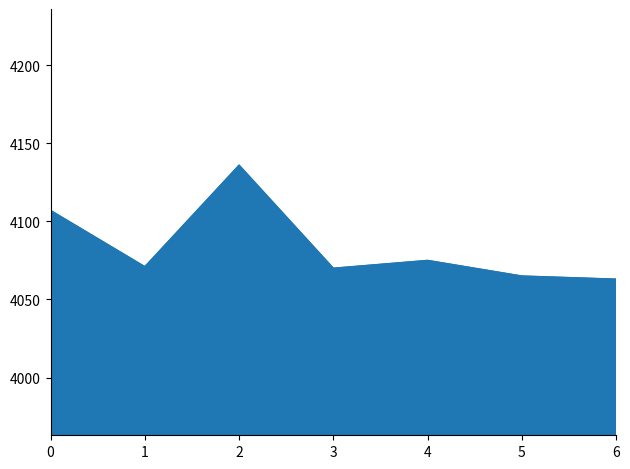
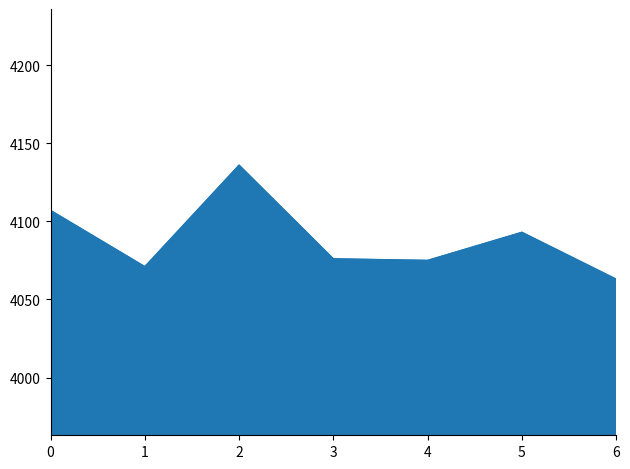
3: 4070 -> 4076
5: 4065 -> 4093
